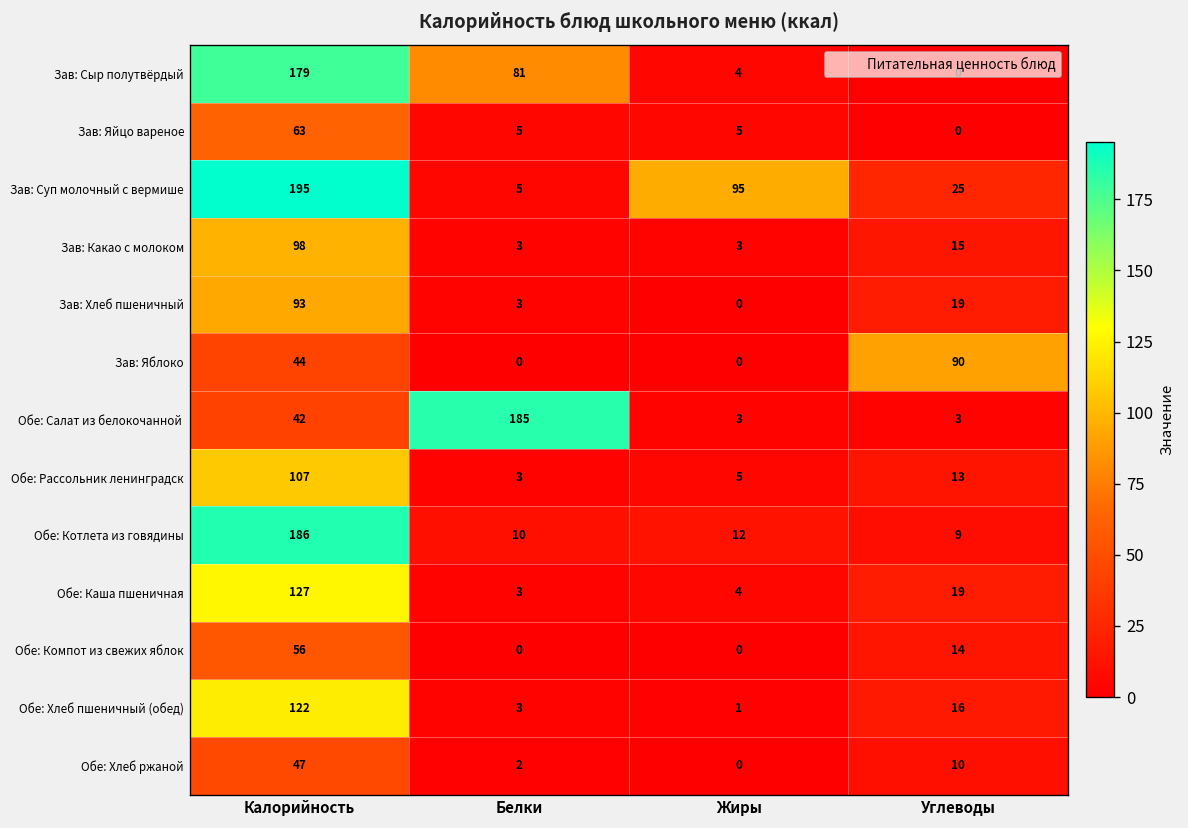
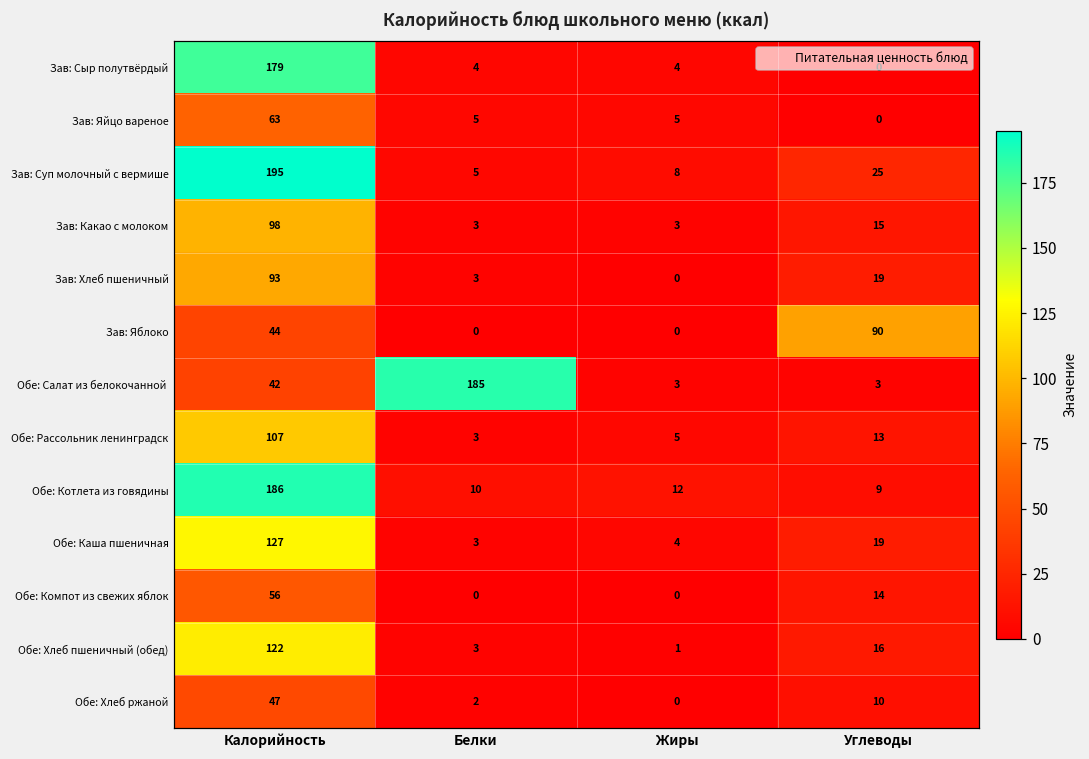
Зав: Сыр полутвёрдый, Белки: 81 -> 4
Зав: Суп молочный с вермише, Жиры: 95 -> 8
